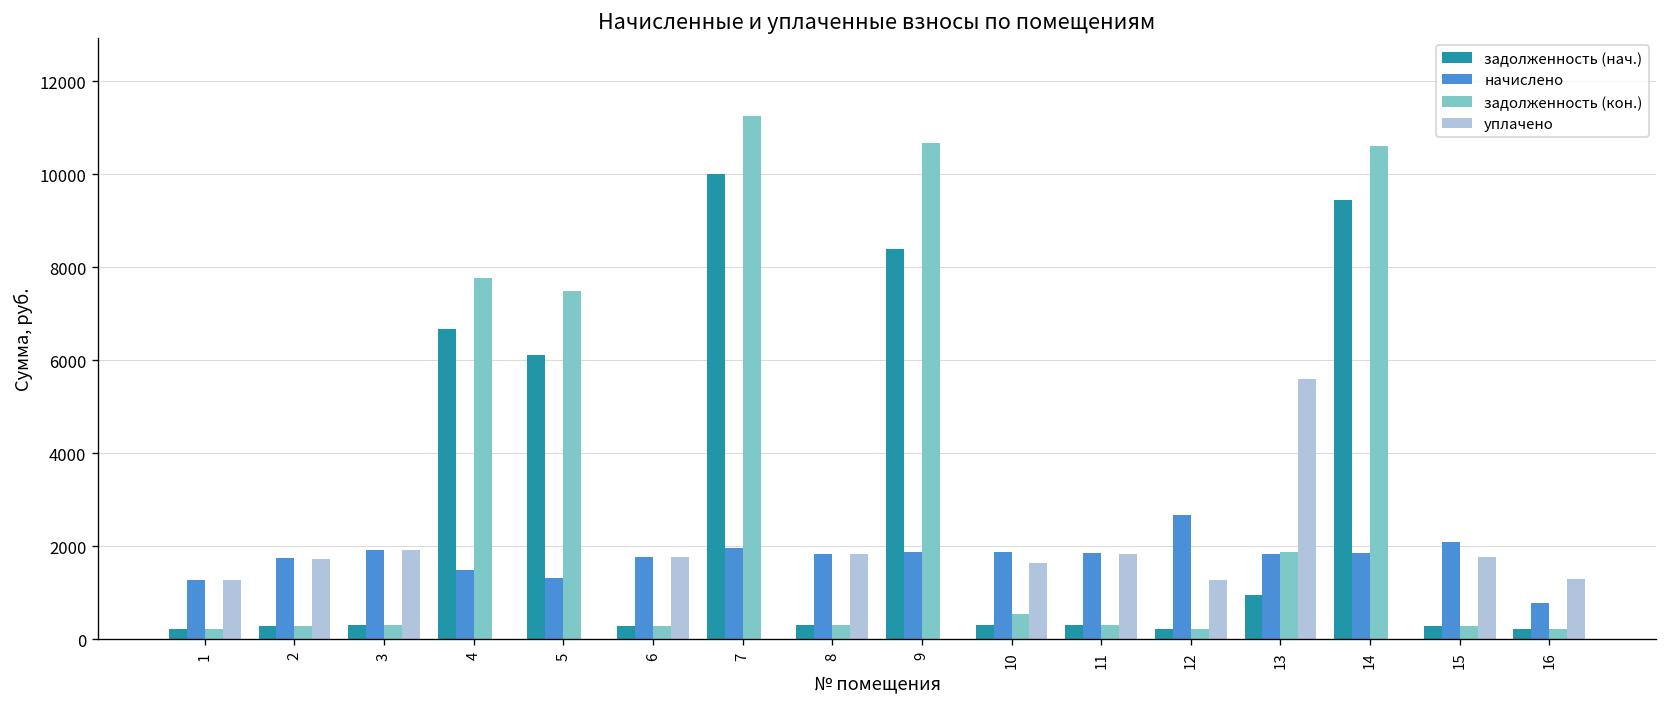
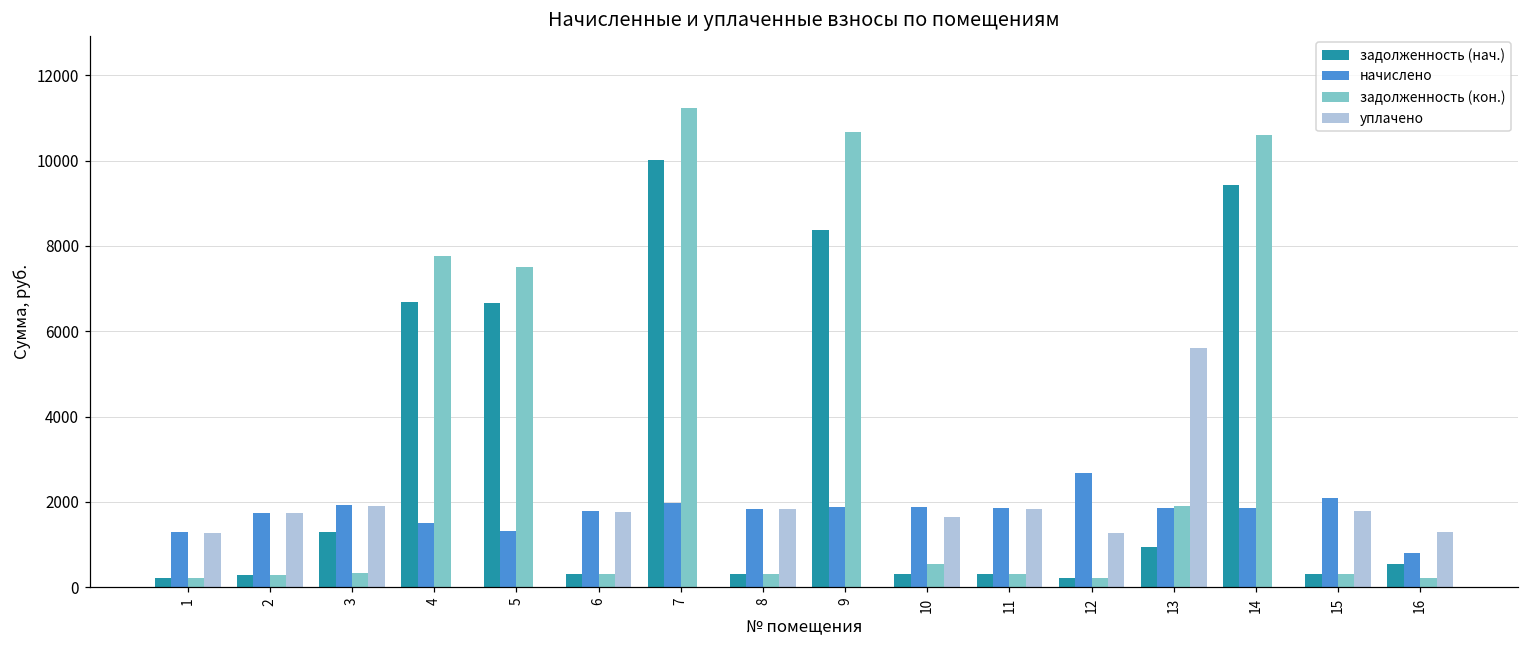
задолженность (нач.), 3: 300 -> 1300
задолженность (нач.), 5: 6100 -> 6700
задолженность (нач.), 16: 200 -> 500
